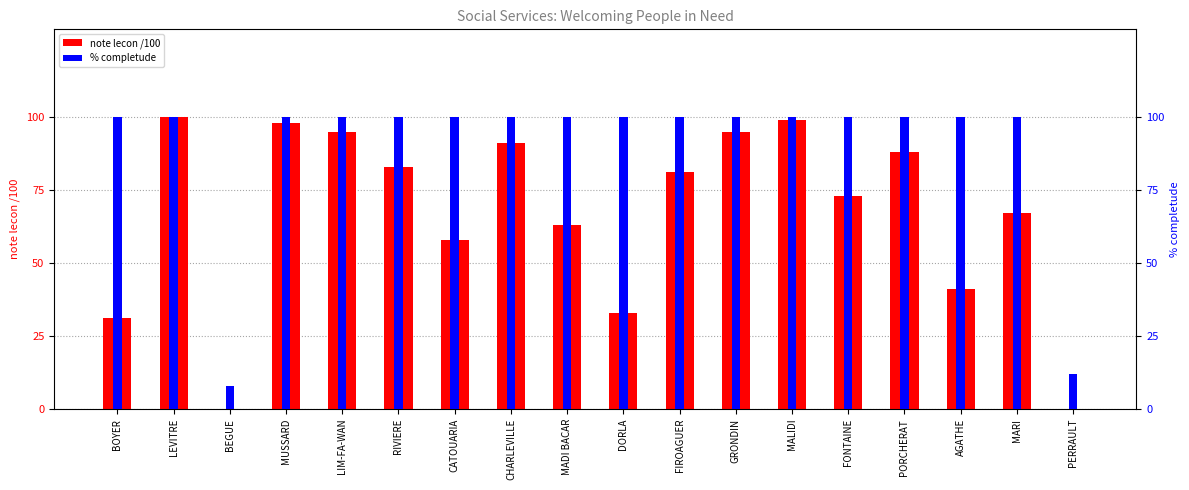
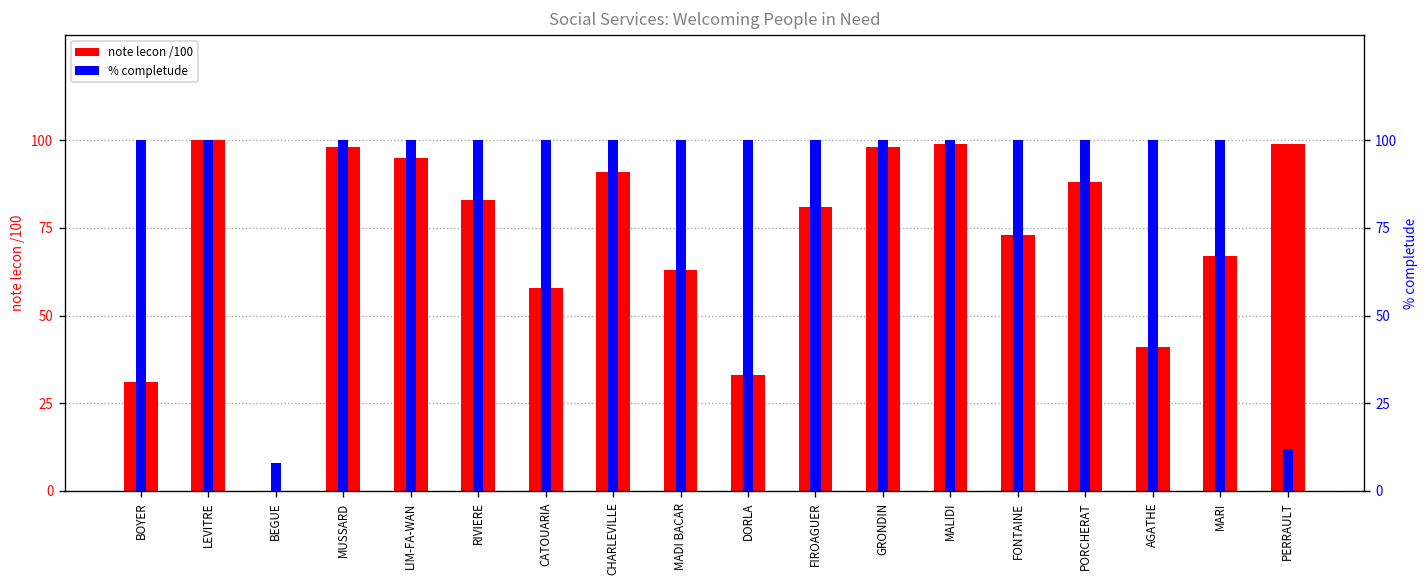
note lecon /100, GRONDIN: 95 -> 98
note lecon /100, PERRAULT: 0 -> 99
